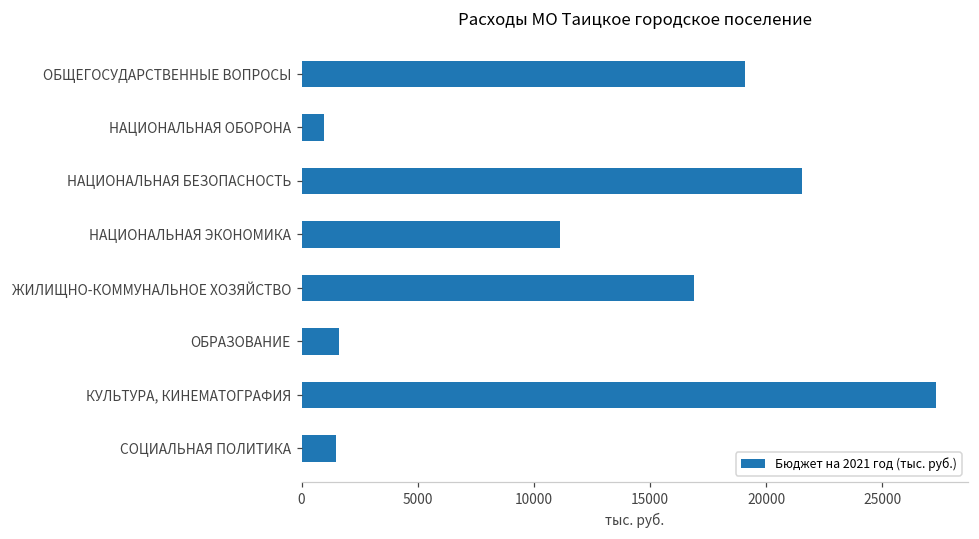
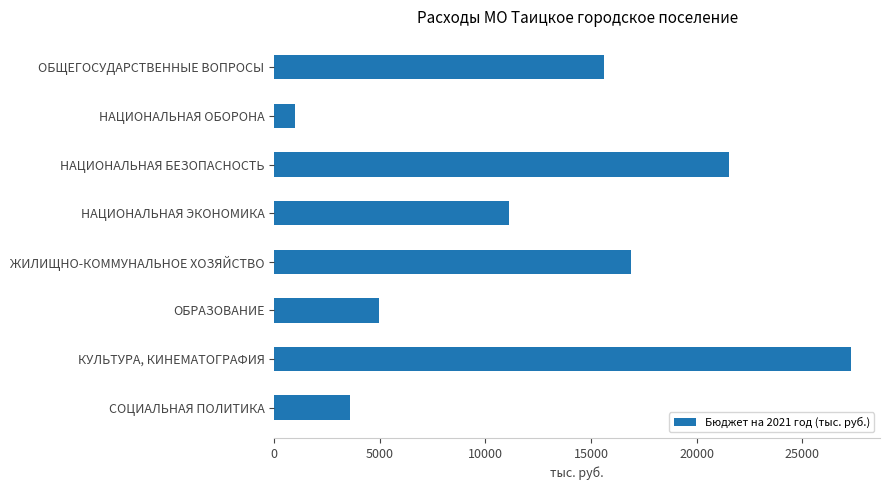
ОБЩЕГОСУДАРСТВЕННЫЕ ВОПРОСЫ: 19100 -> 15600
ОБРАЗОВАНИЕ: 1600 -> 5000
СОЦИАЛЬНАЯ ПОЛИТИКА: 1500 -> 3600
